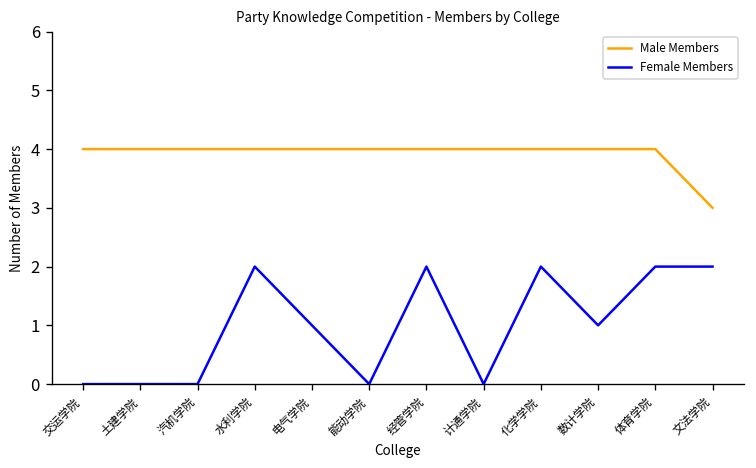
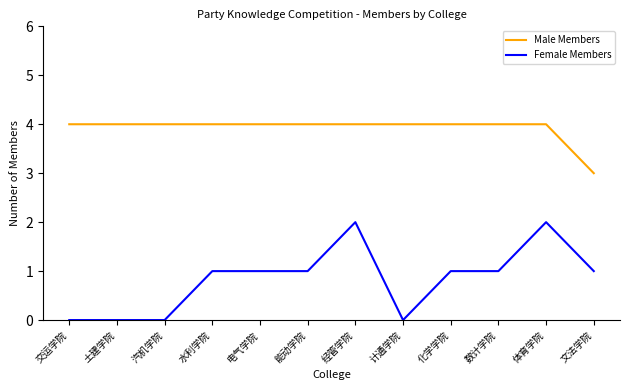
Female Members, 水利学院: 2 -> 1
Female Members, 能动学院: 0 -> 1
Female Members, 化学学院: 2 -> 1
Female Members, 文法学院: 2 -> 1
